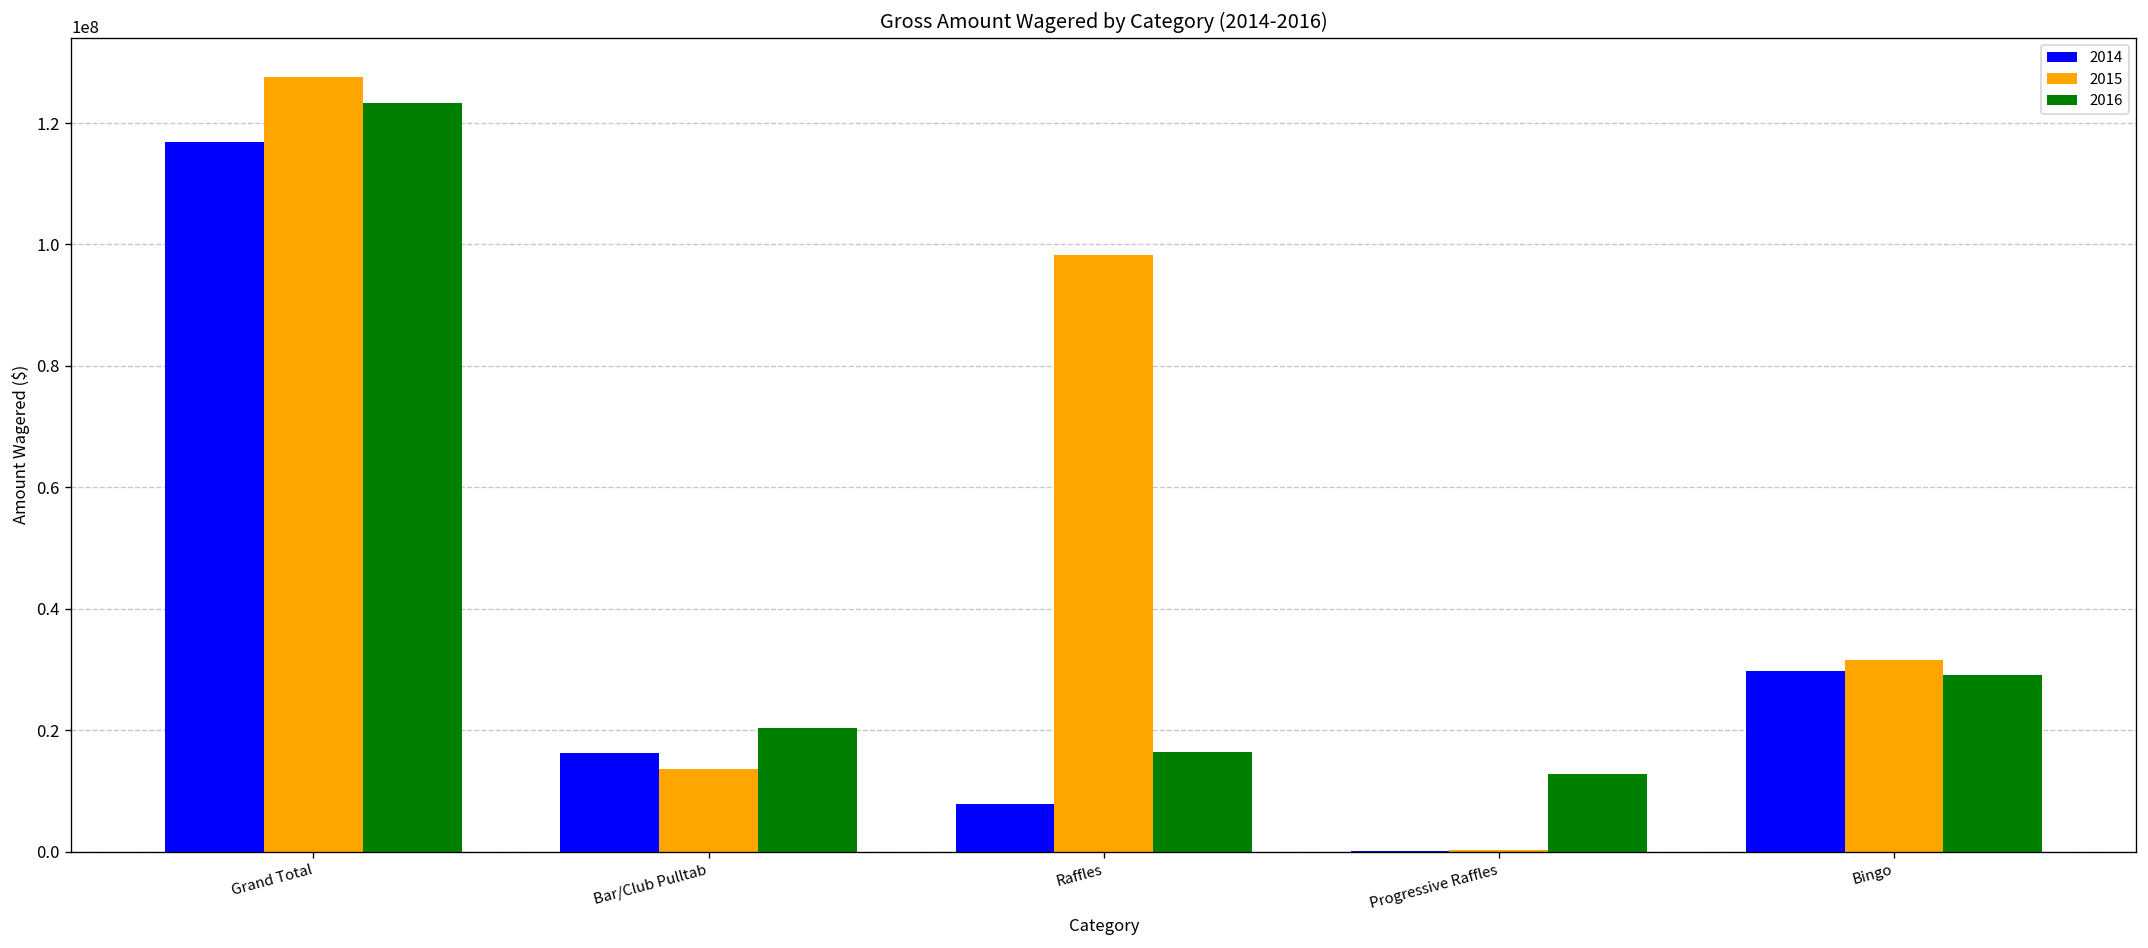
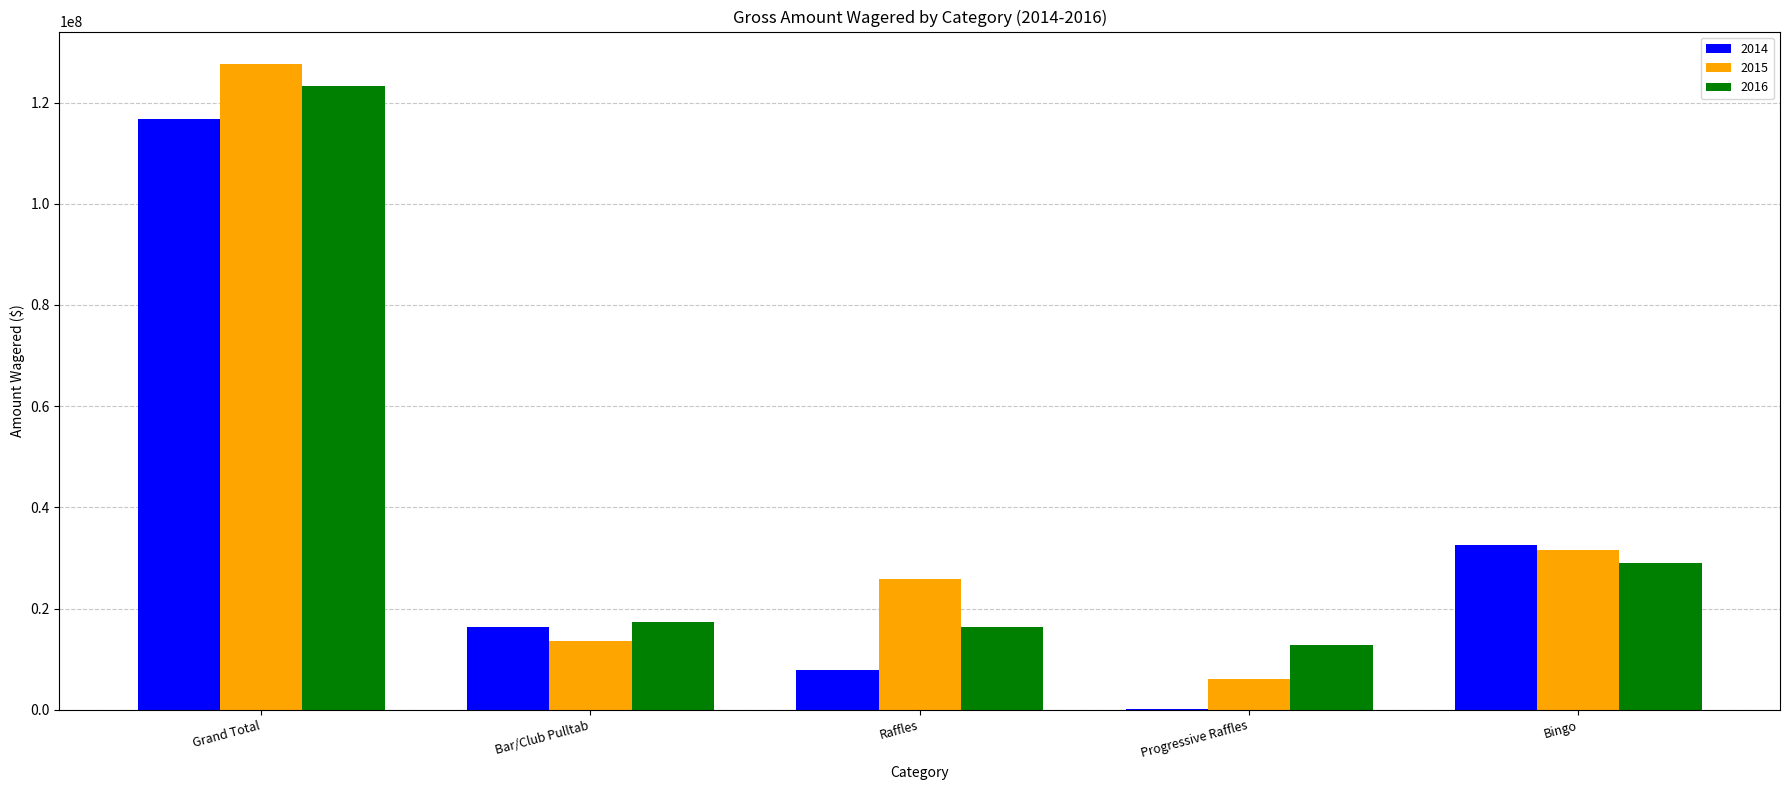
2016, Bar/Club Pulltab: 20000000 -> 17000000
2015, Raffles: 98000000 -> 26000000
2015, Progressive Raffles: 0 -> 6000000
2014, Bingo: 30000000 -> 33000000
